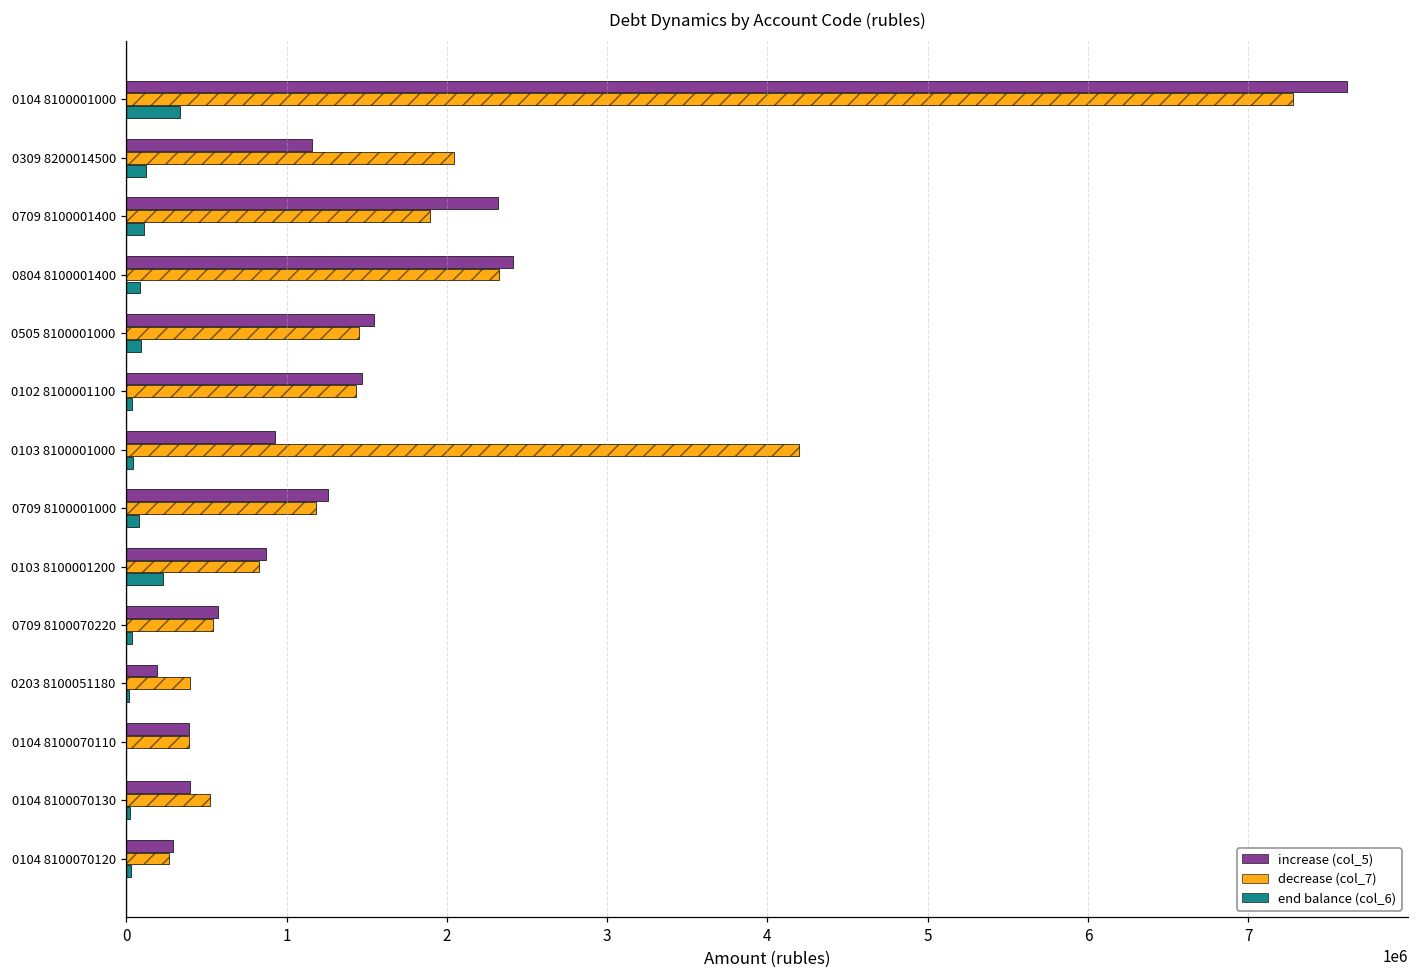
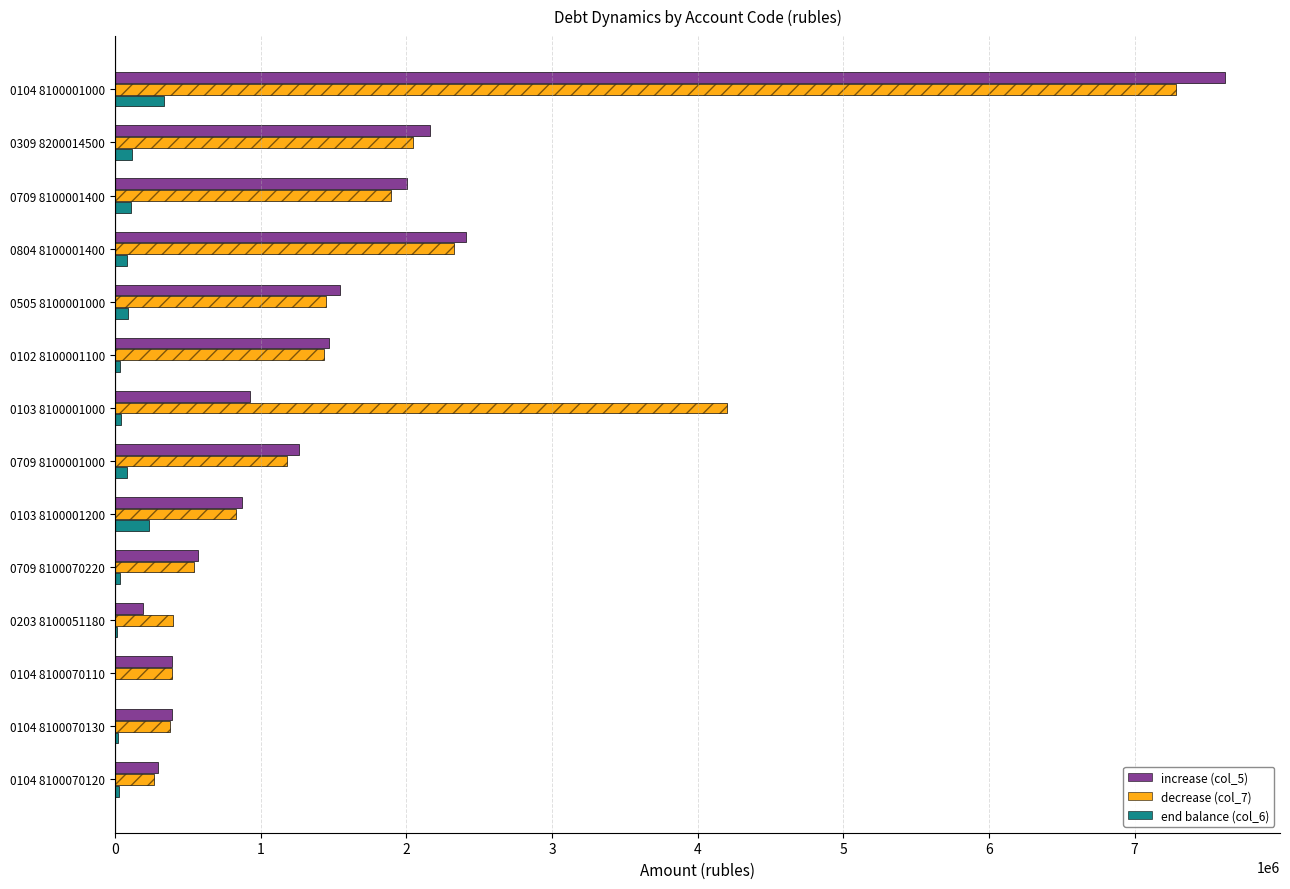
increase (col_5), 0309 8200014500: 1160000 -> 2160000
increase (col_5), 0709 8100001400: 2320000 -> 2010000
decrease (col_7), 0104 8100070130: 520000 -> 380000
